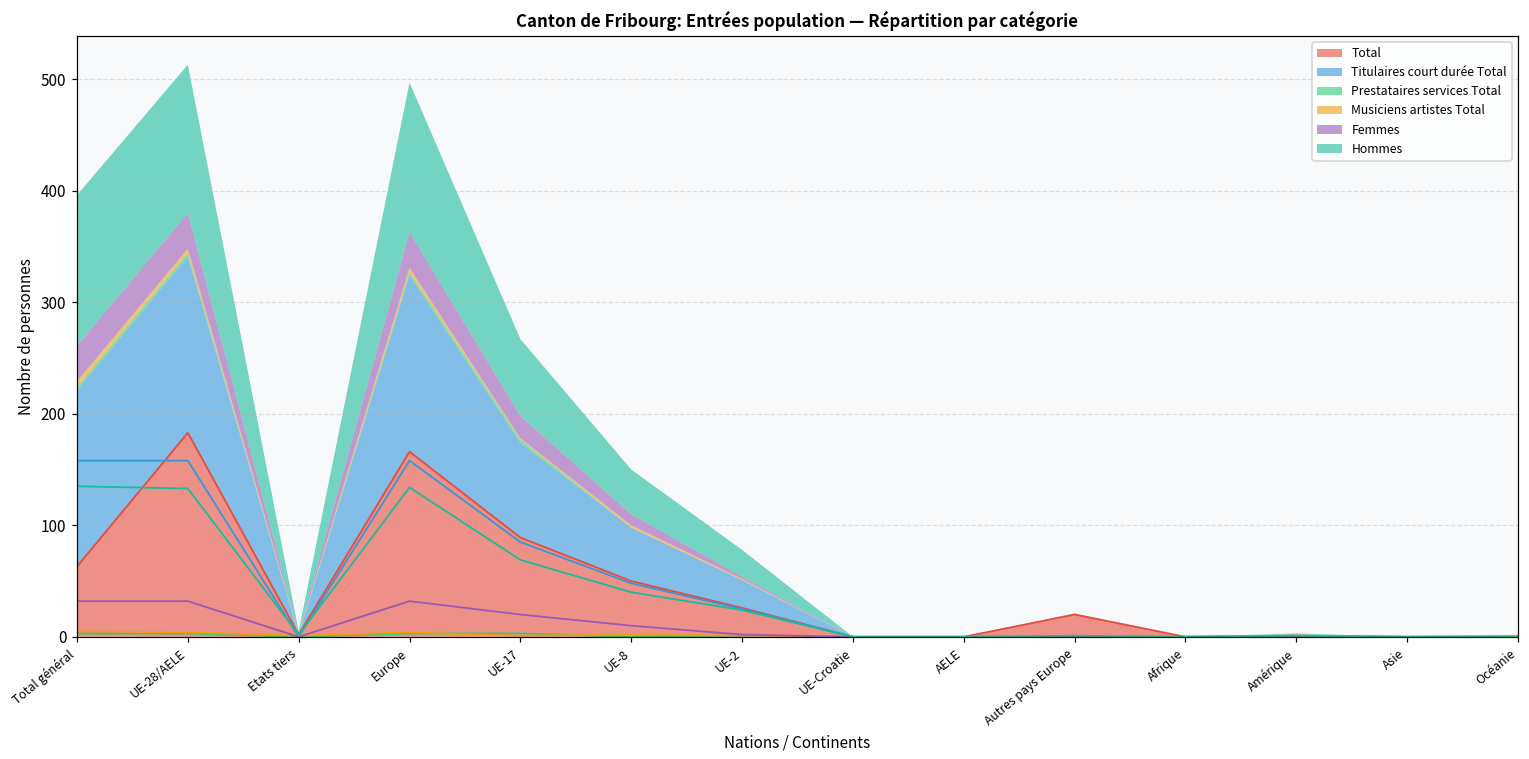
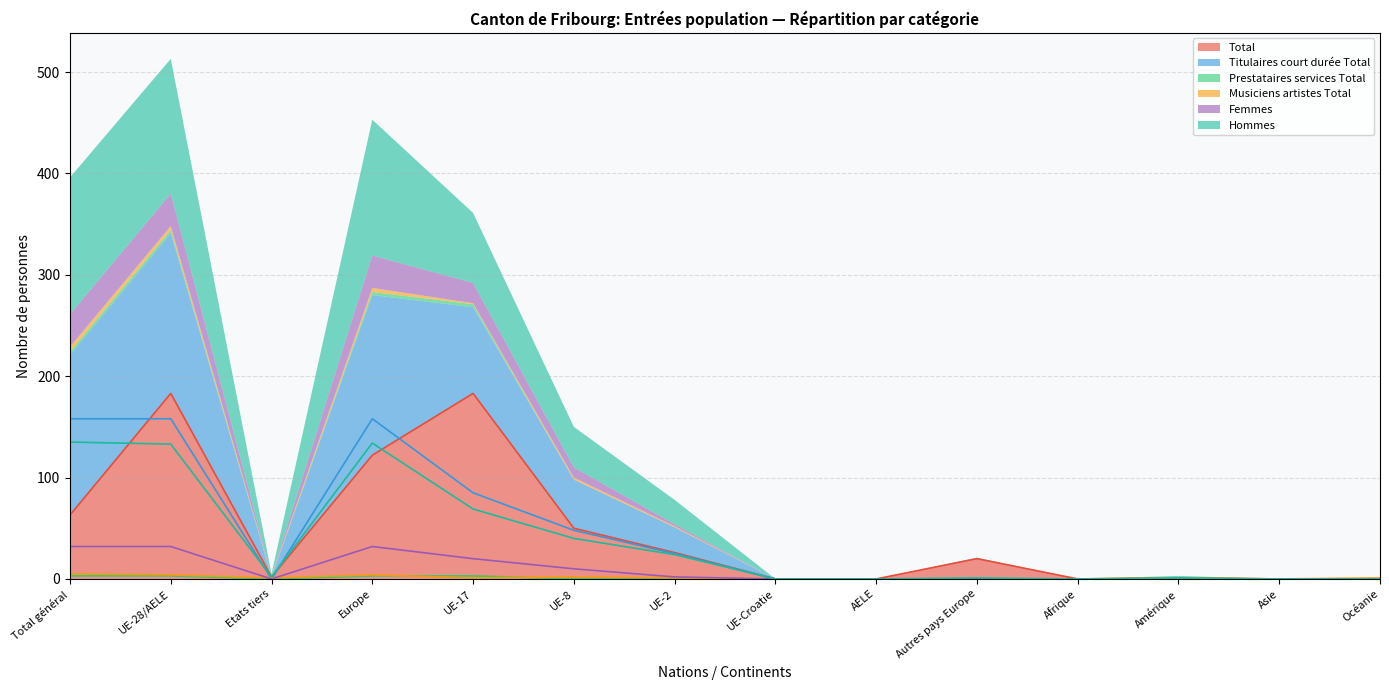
Total, Europe: 166 -> 122
Total, UE-17: 89 -> 183
